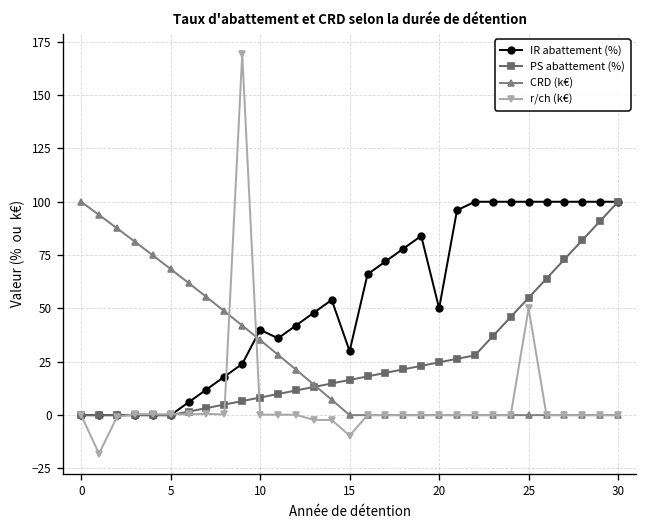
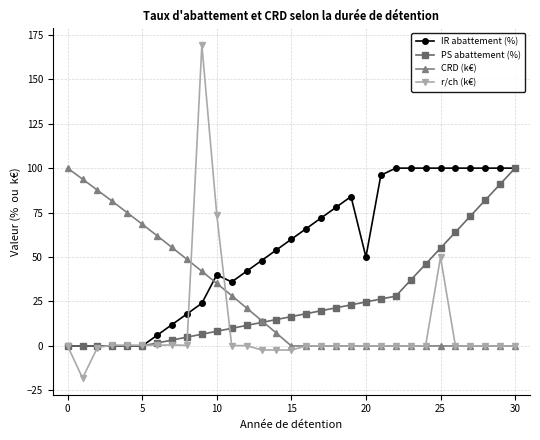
r/ch (k€), 10: 0 -> 74
IR abattement (%), 15: 30 -> 60
r/ch (k€), 15: -10 -> -2
